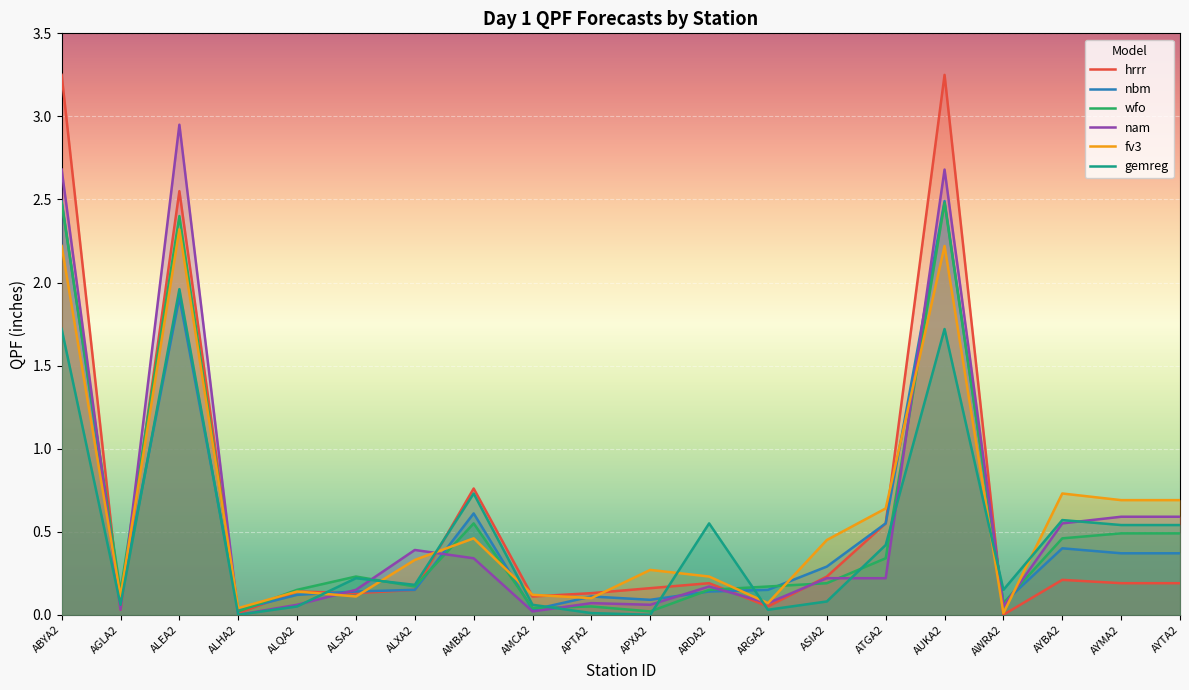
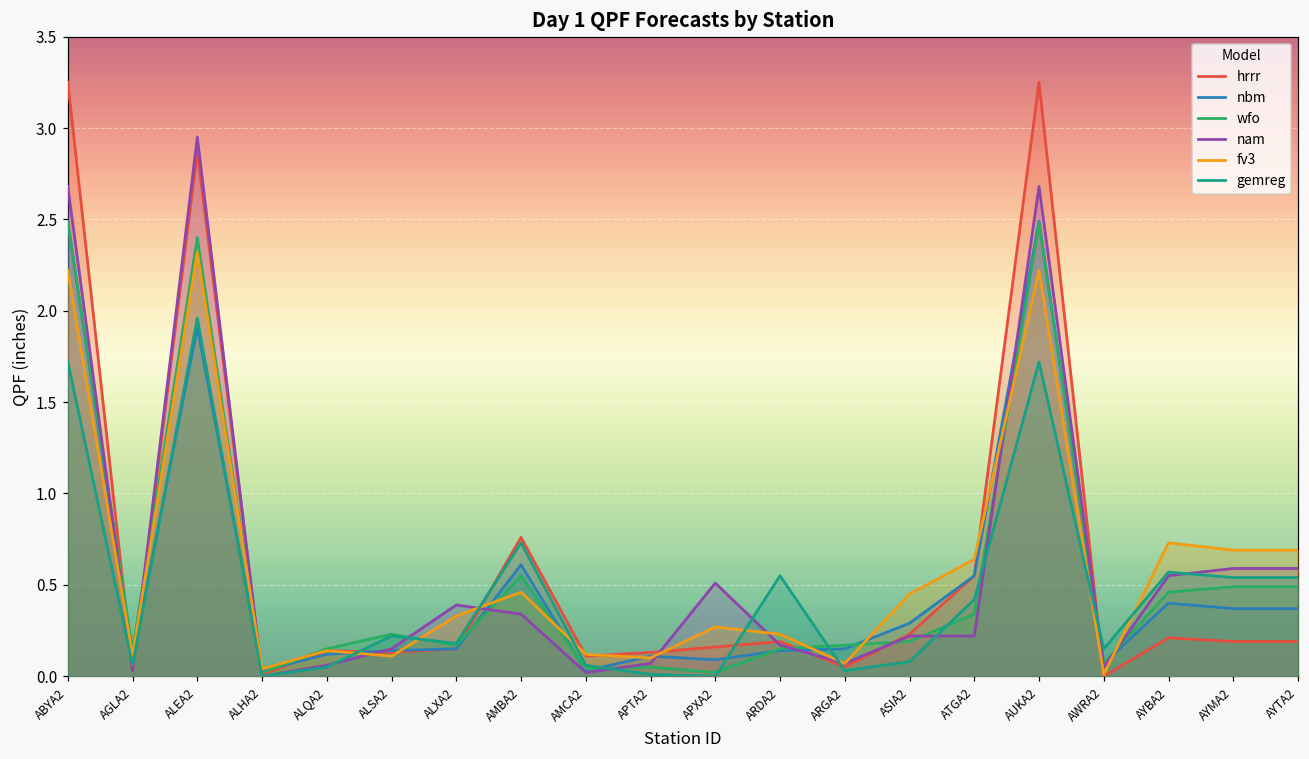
hrrr, ALEA2: 2.55 -> 2.87
nam, APXA2: 0.06 -> 0.51
